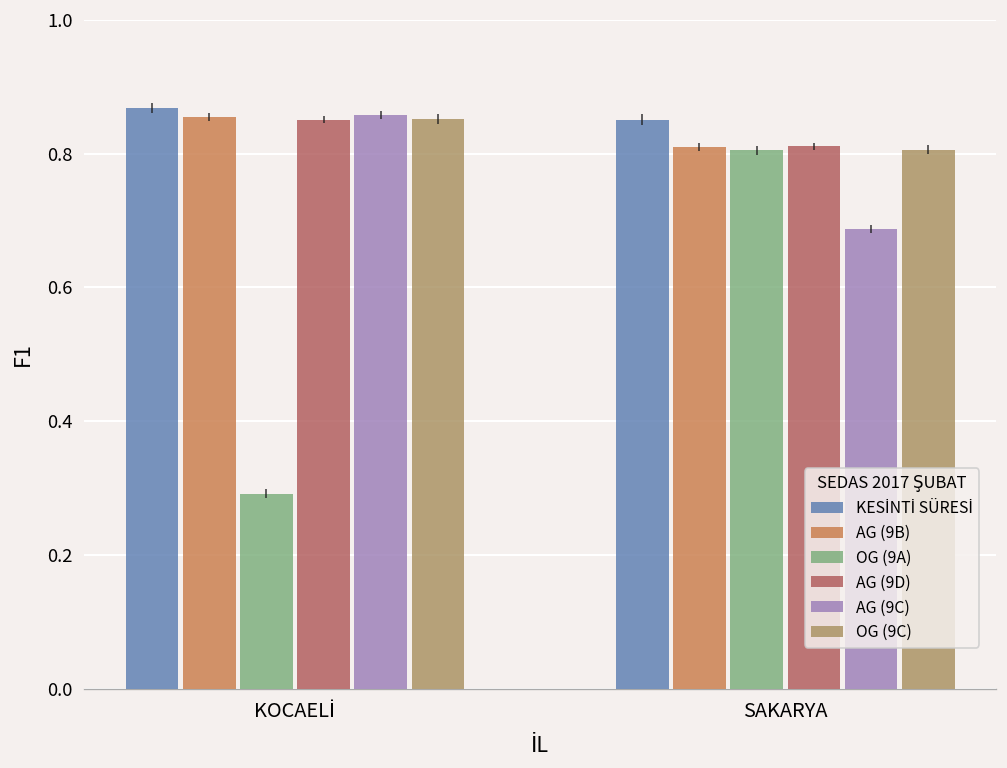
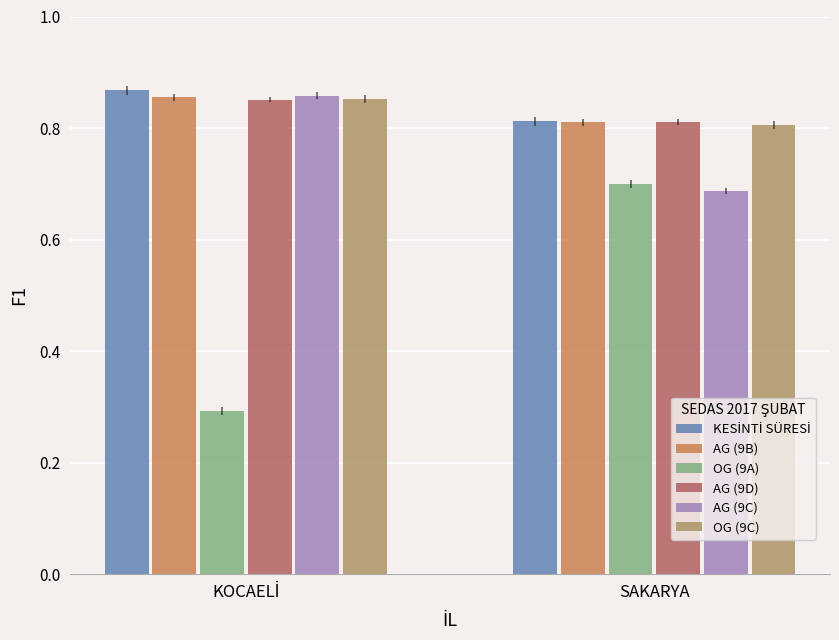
KESİNTİ SÜRESİ, SAKARYA: 0.85 -> 0.81
OG (9A), SAKARYA: 0.81 -> 0.70
